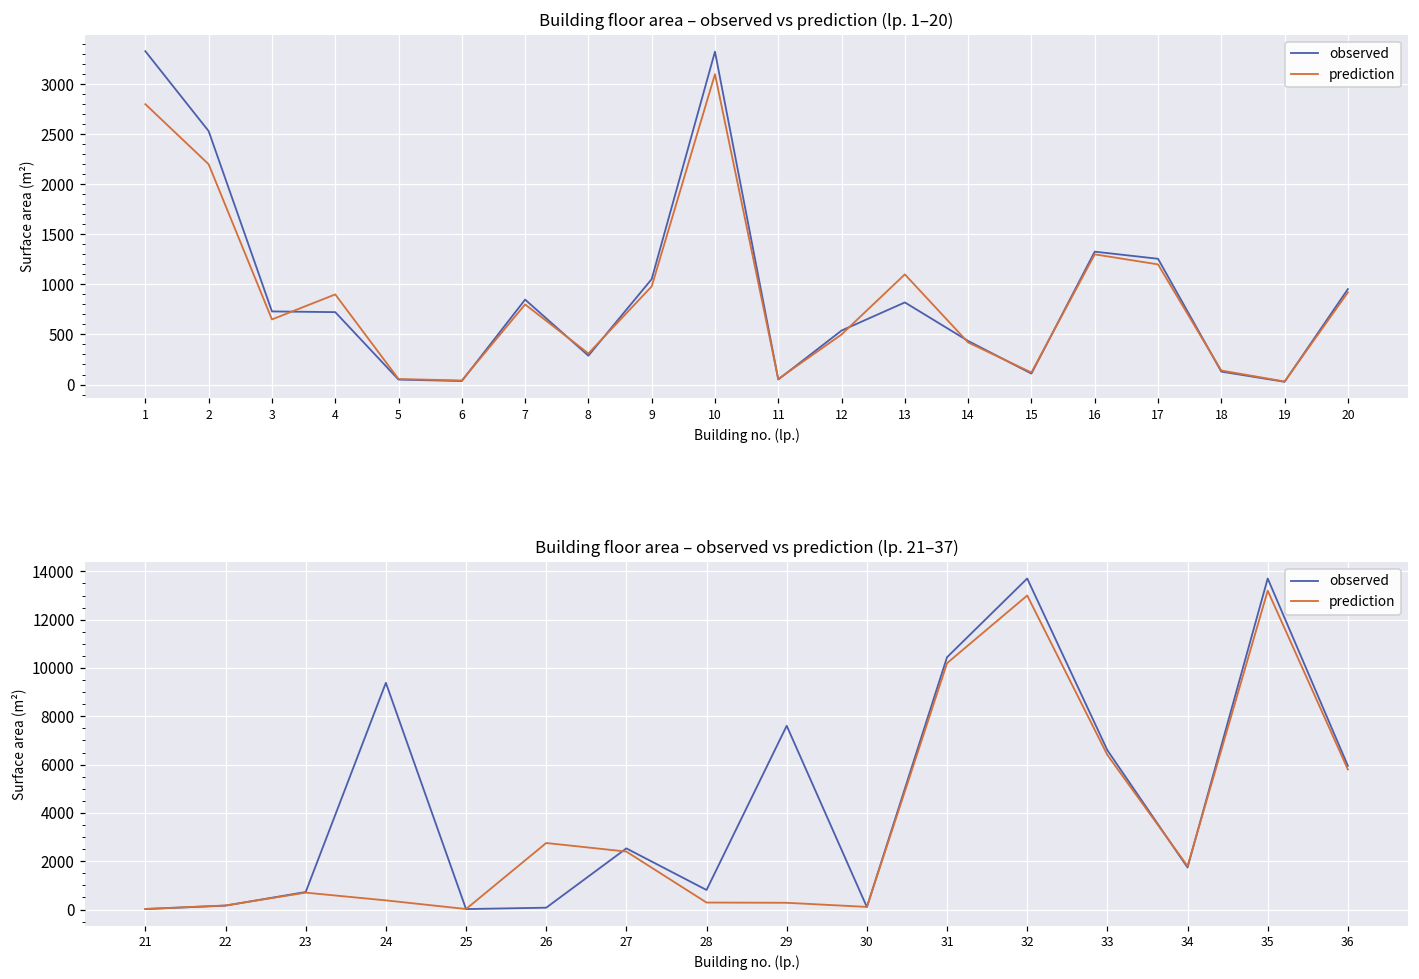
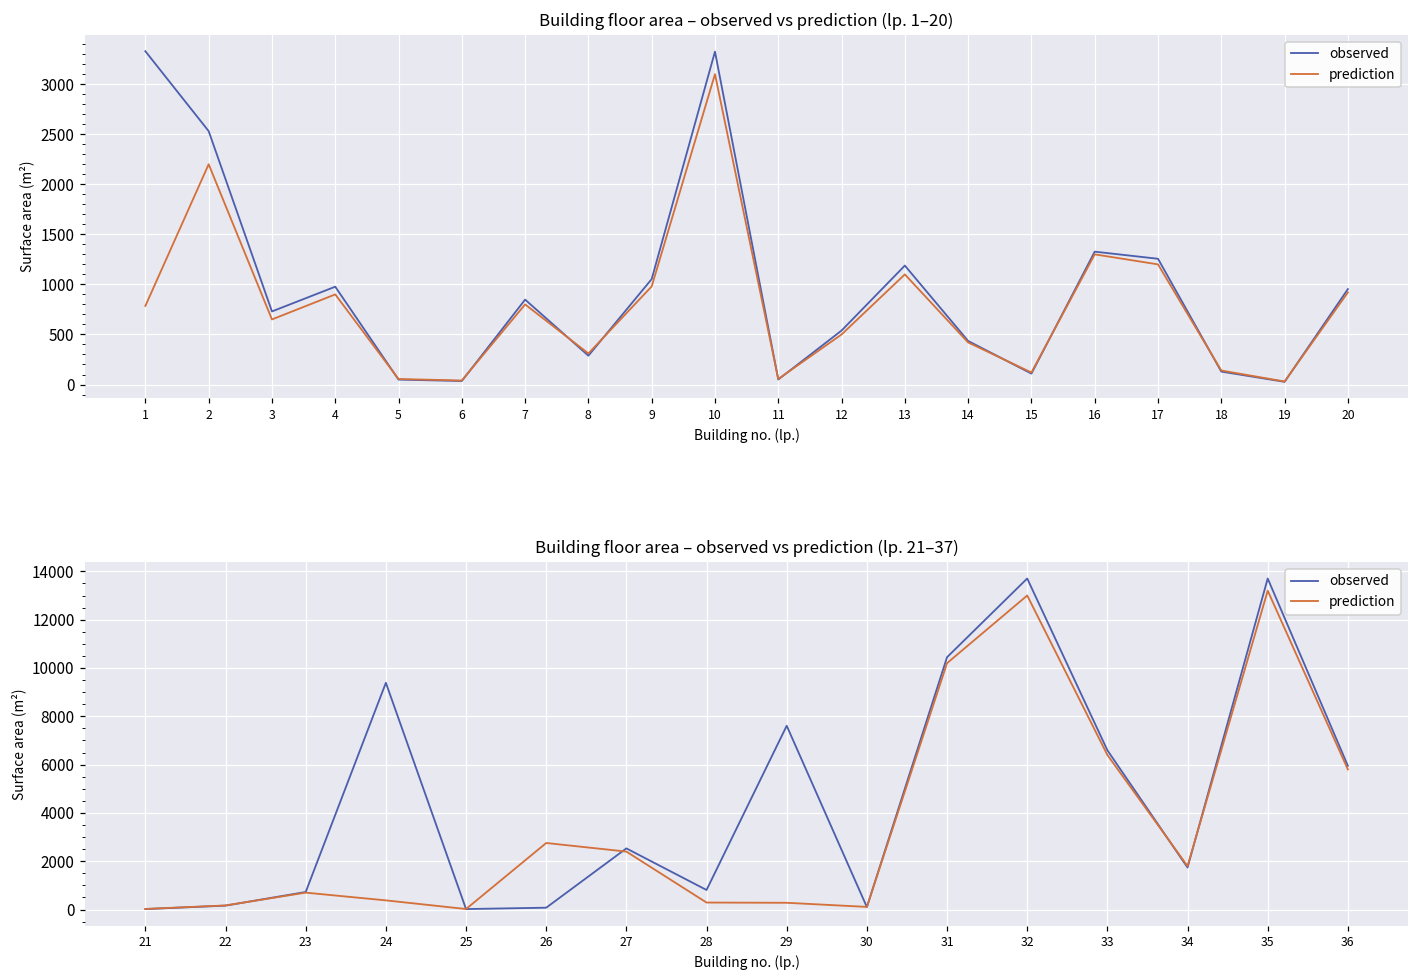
Building floor area – observed vs prediction (lp. 1–20), prediction, 1: 2800 -> 800
Building floor area – observed vs prediction (lp. 1–20), observed, 4: 700 -> 1000
Building floor area – observed vs prediction (lp. 1–20), observed, 13: 800 -> 1200
